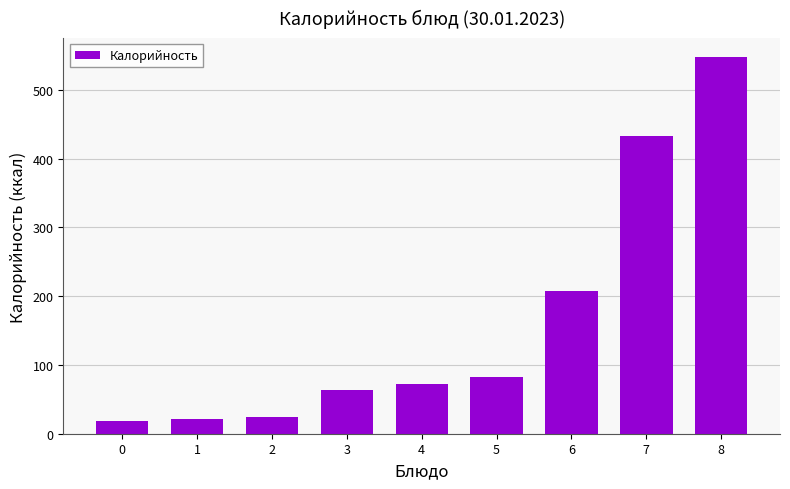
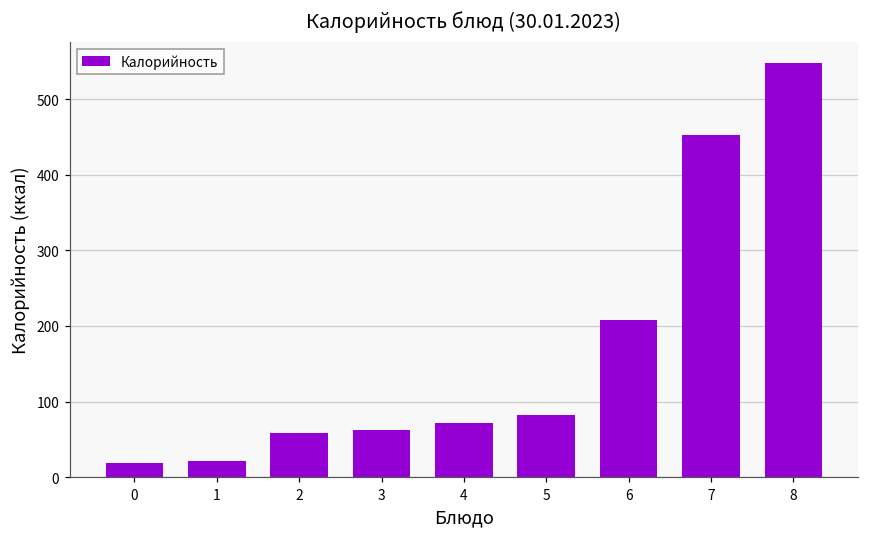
2: 30 -> 60
7: 430 -> 450
